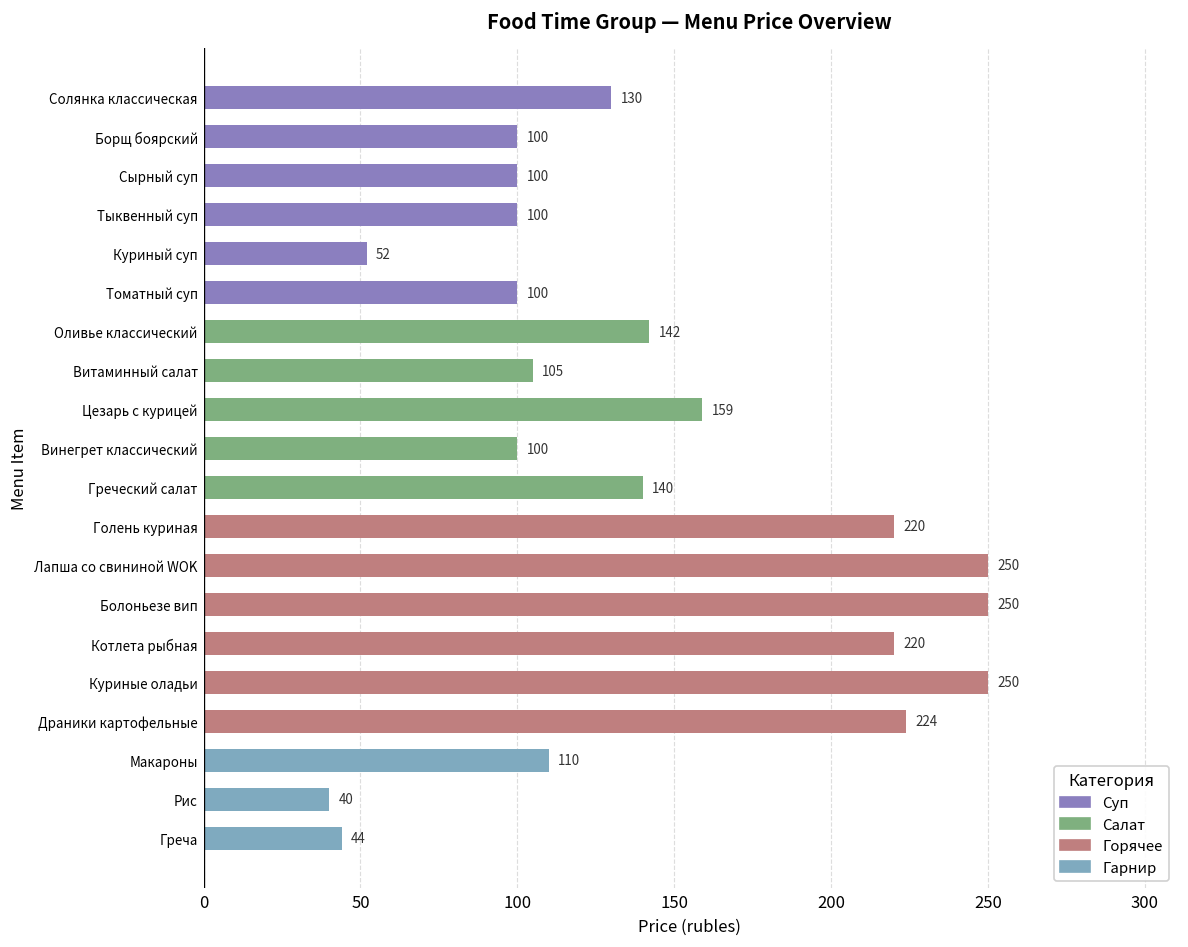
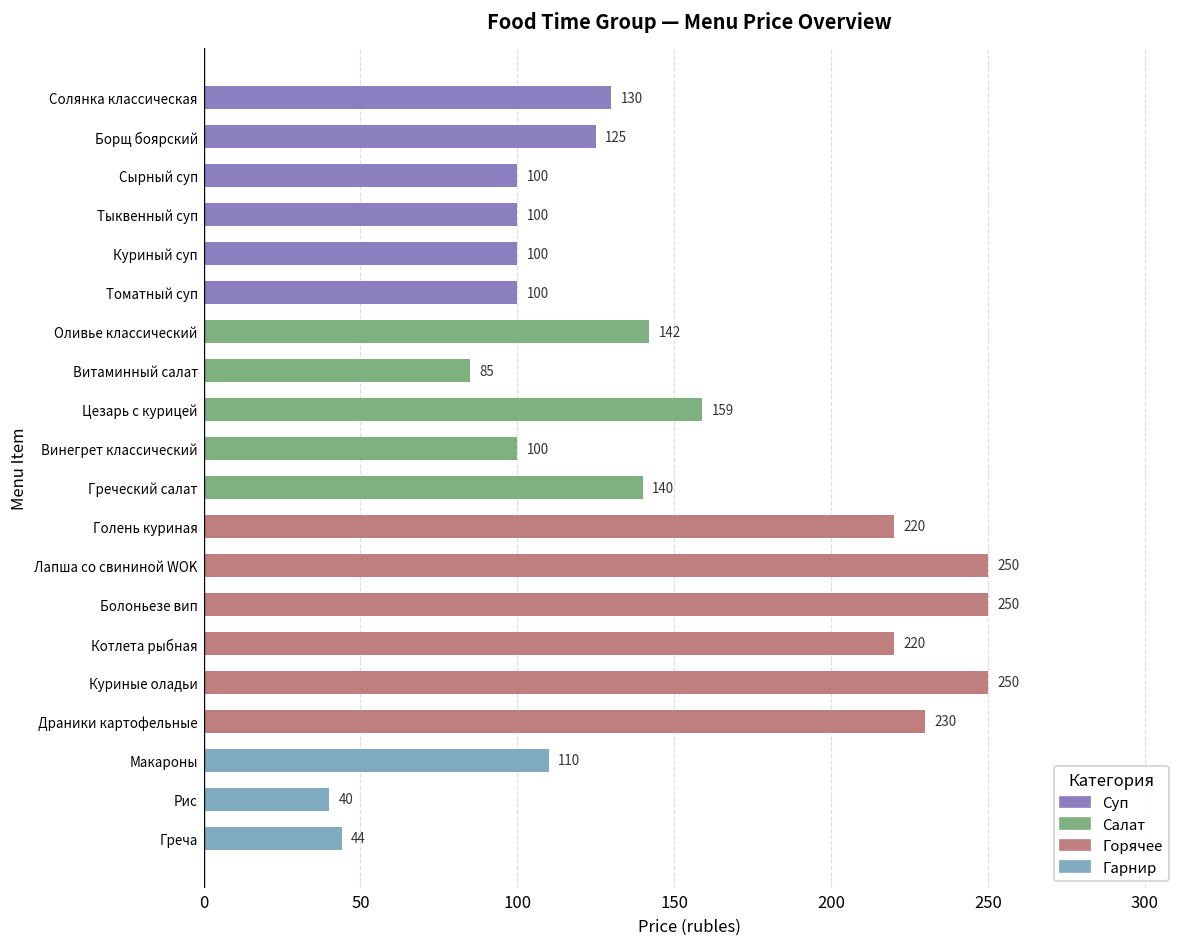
Борщ боярский: 100 -> 125
Куриный суп: 52 -> 100
Витаминный салат: 105 -> 85
Драники картофельные: 224 -> 230
